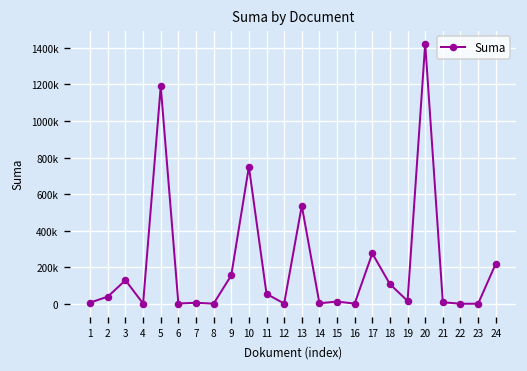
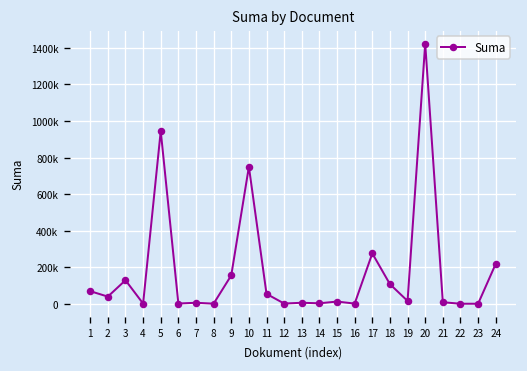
1: 10000 -> 70000
5: 1190000 -> 940000
13: 540000 -> 10000
